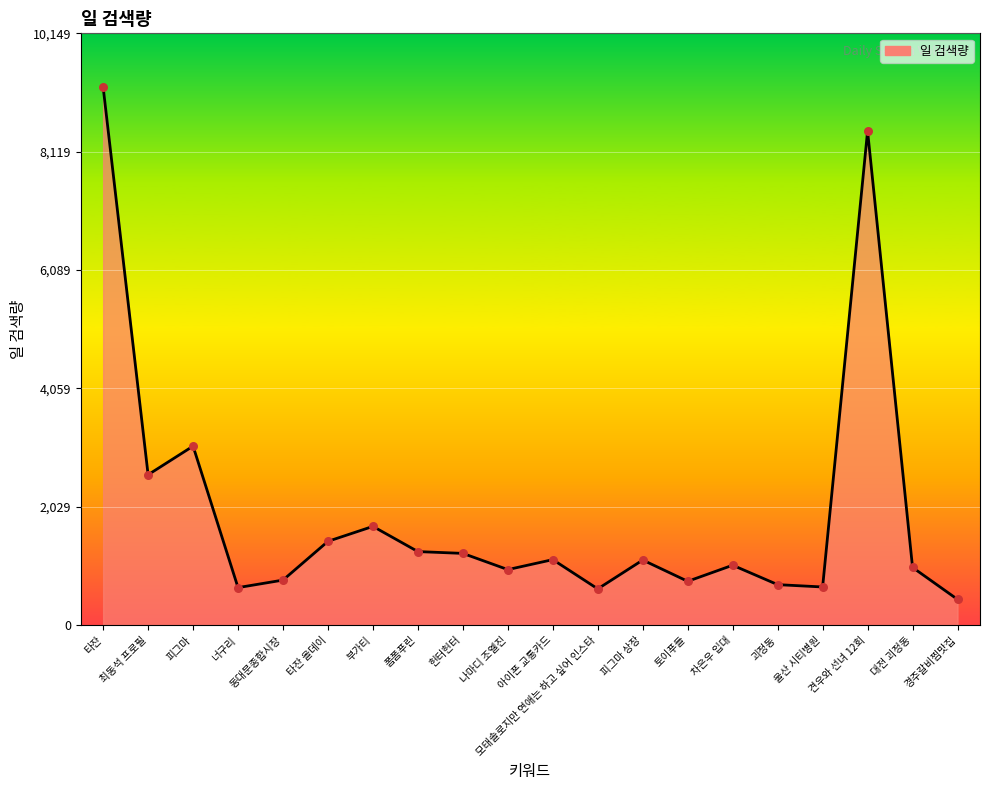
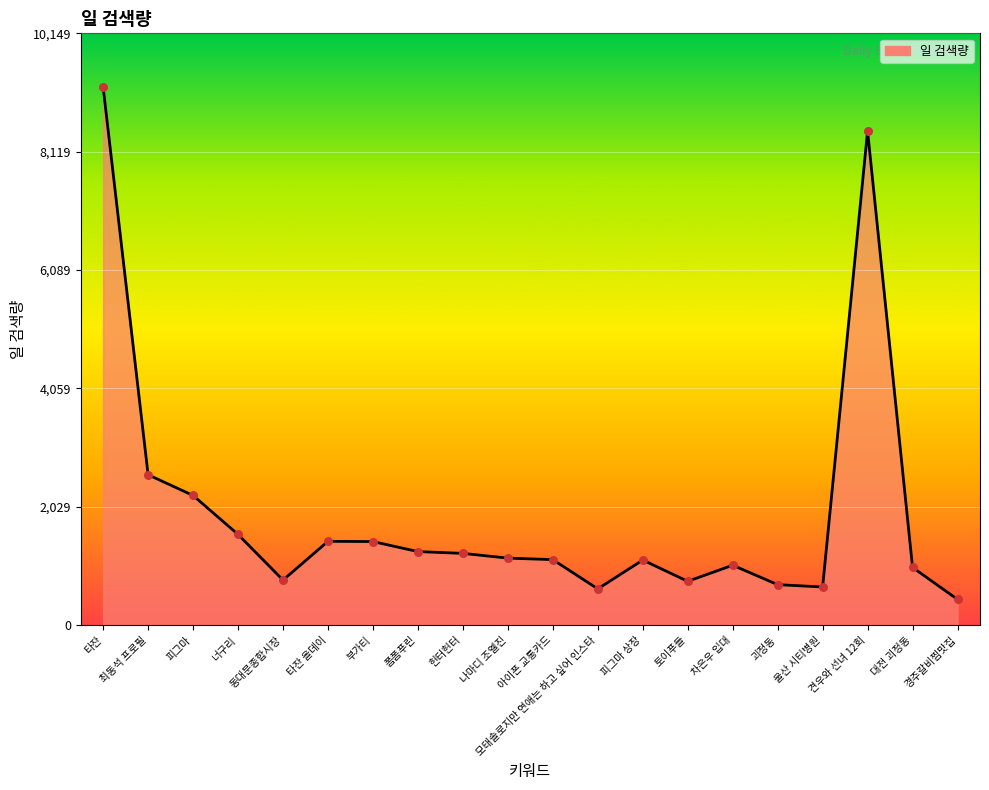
피그마: 3,100 -> 2,200
너구리: 600 -> 1,600
부가티: 1,700 -> 1,400
나마디 조엘진: 1,000 -> 1,100
